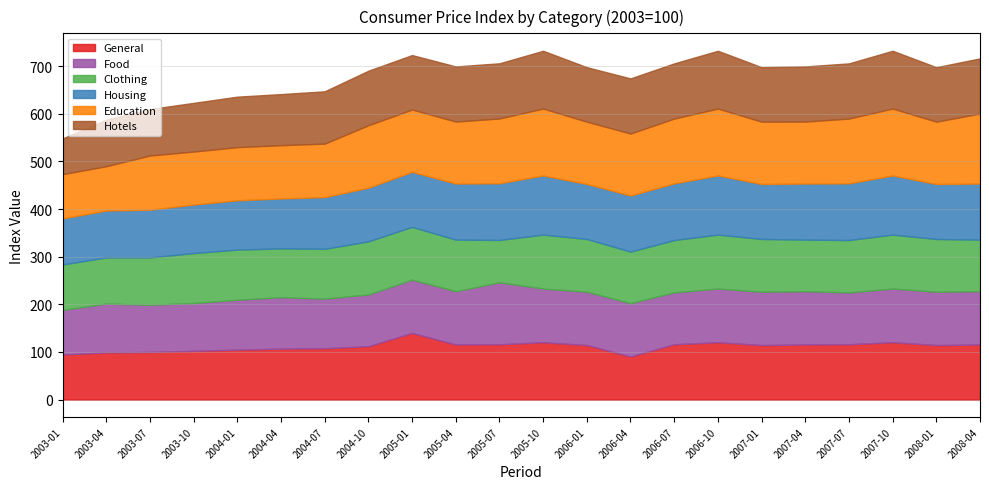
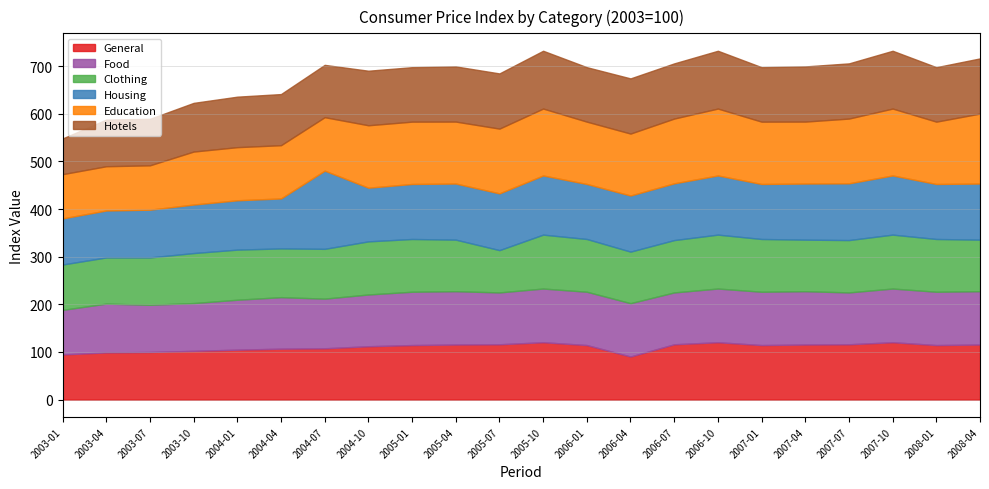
Education, 2003-07: 110 -> 90
Housing, 2004-07: 110 -> 160
General, 2005-01: 140 -> 110
Food, 2005-07: 130 -> 110
